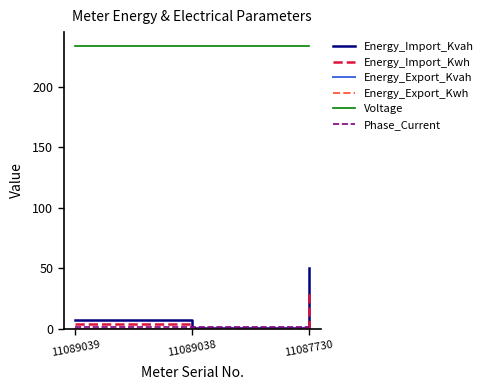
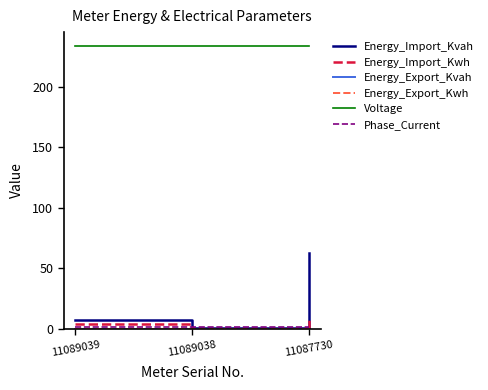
Energy_Import_Kvah, 11087730: 50 -> 63
Energy_Import_Kwh, 11087730: 32 -> 8
